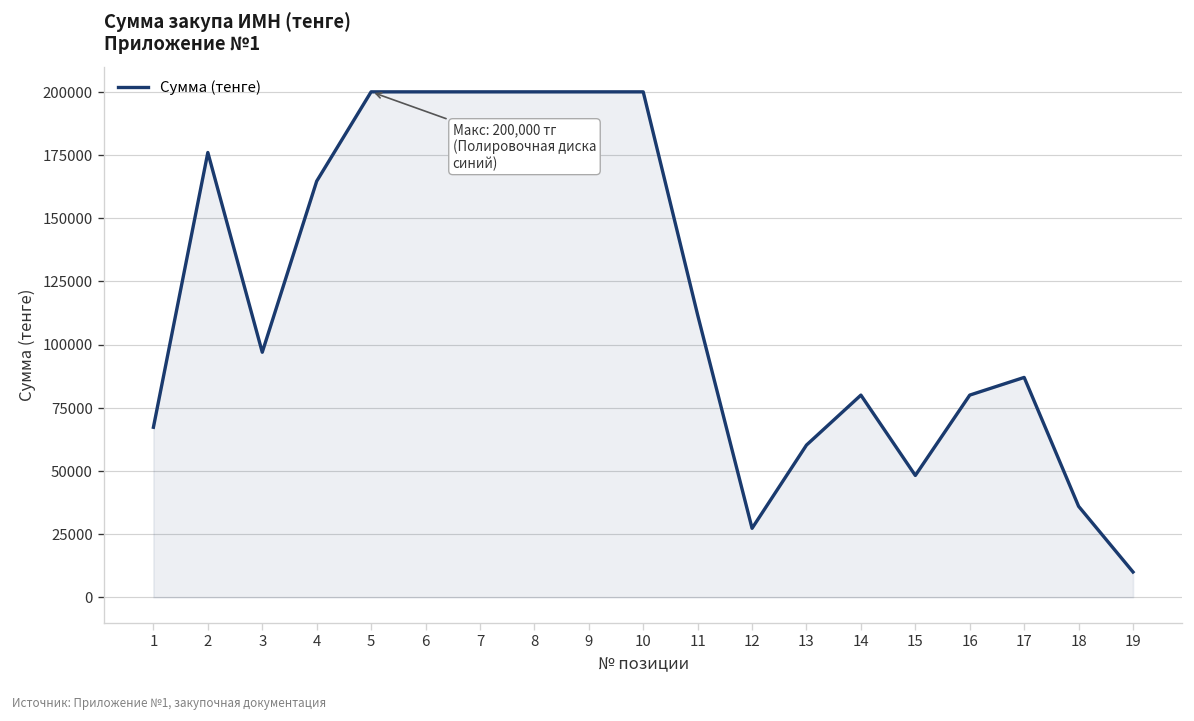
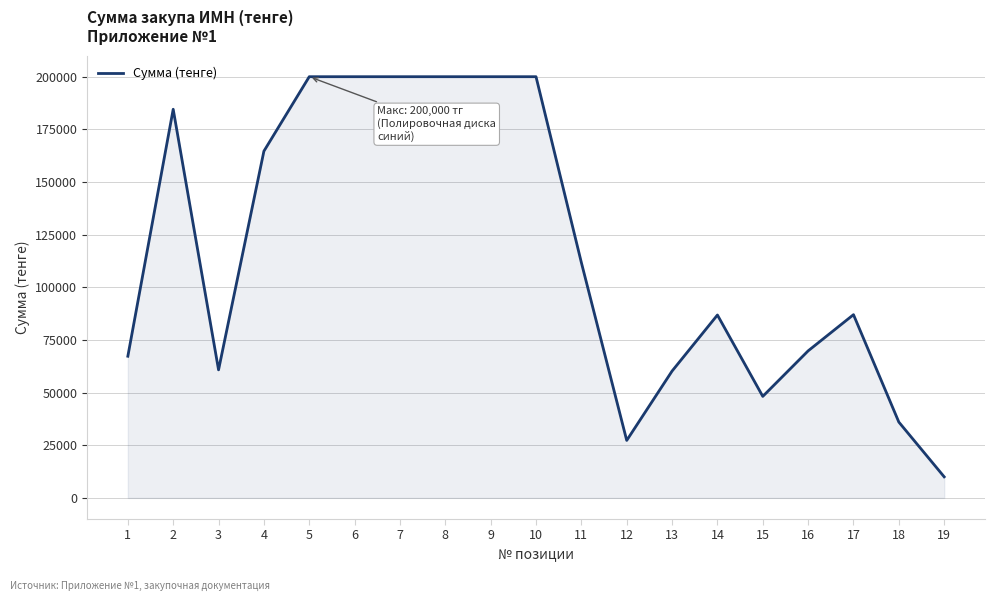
2: 176000 -> 185000
3: 97000 -> 61000
14: 80000 -> 87000
16: 80000 -> 70000
